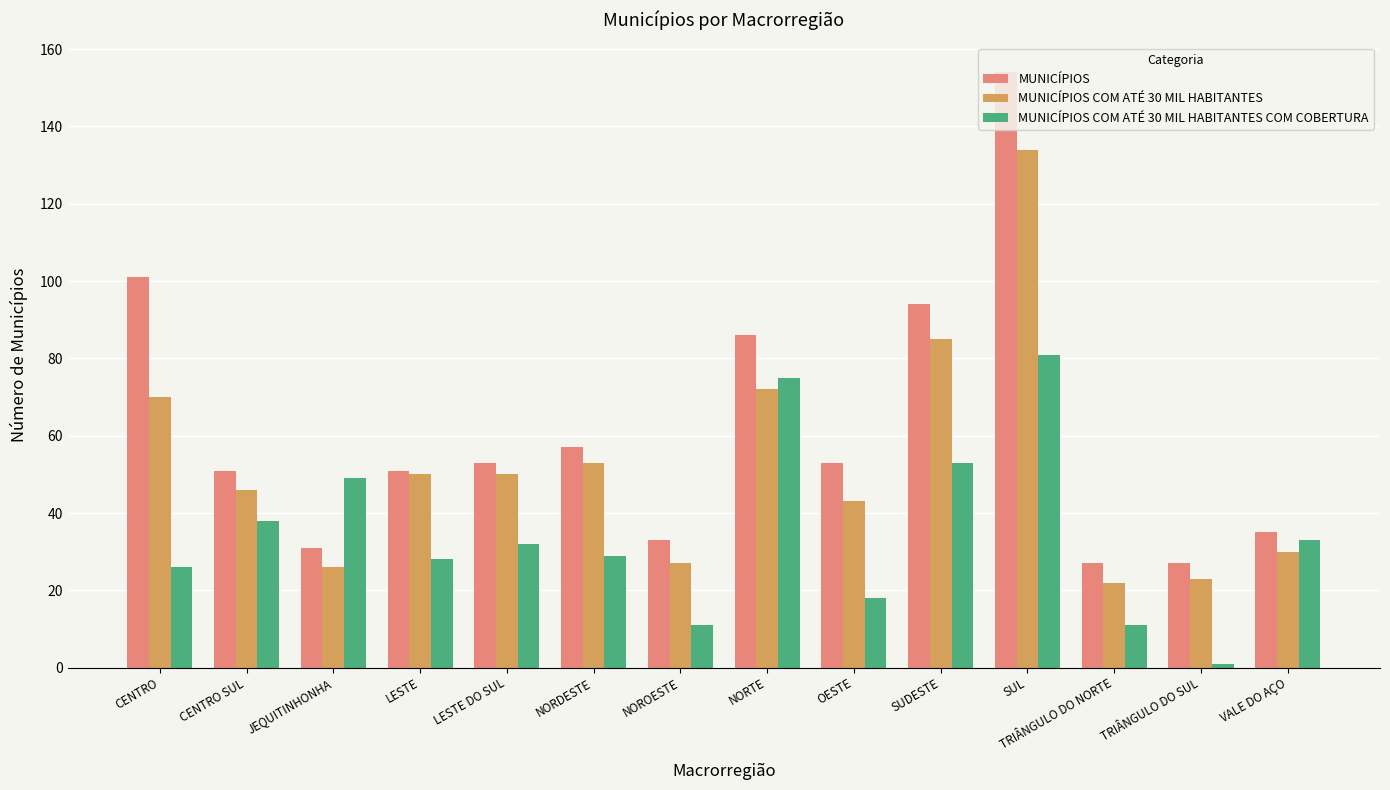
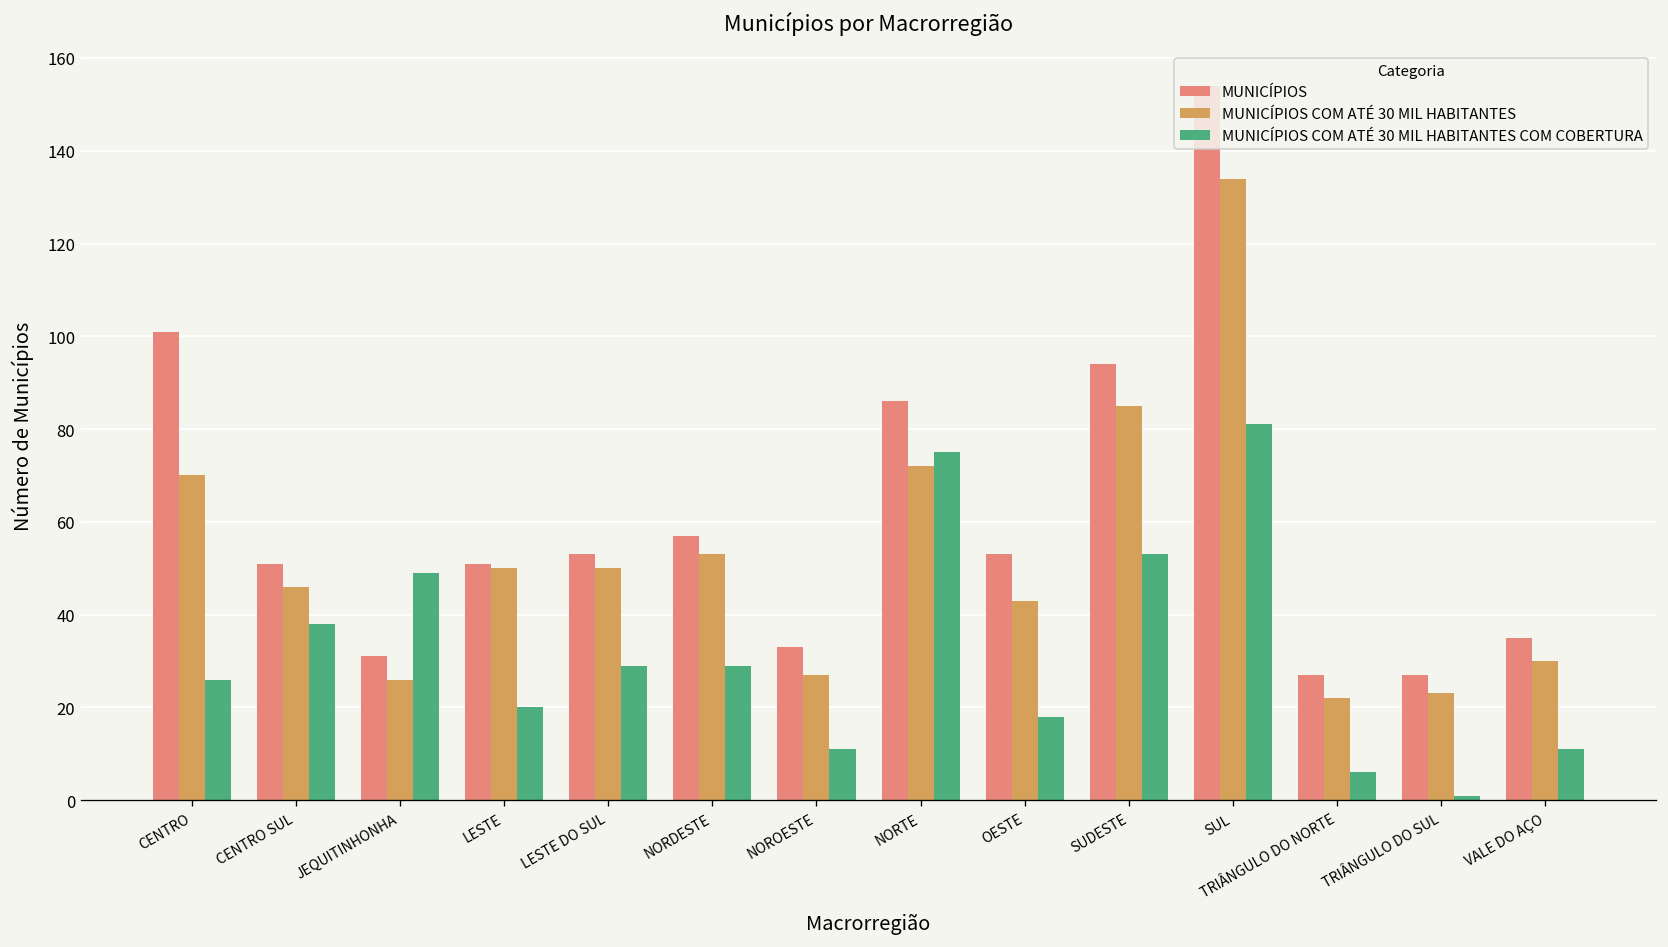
MUNICÍPIOS COM ATÉ 30 MIL HABITANTES COM COBERTURA, LESTE: 28 -> 20
MUNICÍPIOS COM ATÉ 30 MIL HABITANTES COM COBERTURA, LESTE DO SUL: 32 -> 29
MUNICÍPIOS COM ATÉ 30 MIL HABITANTES COM COBERTURA, TRIÂNGULO DO NORTE: 11 -> 6
MUNICÍPIOS COM ATÉ 30 MIL HABITANTES COM COBERTURA, VALE DO AÇO: 33 -> 11
